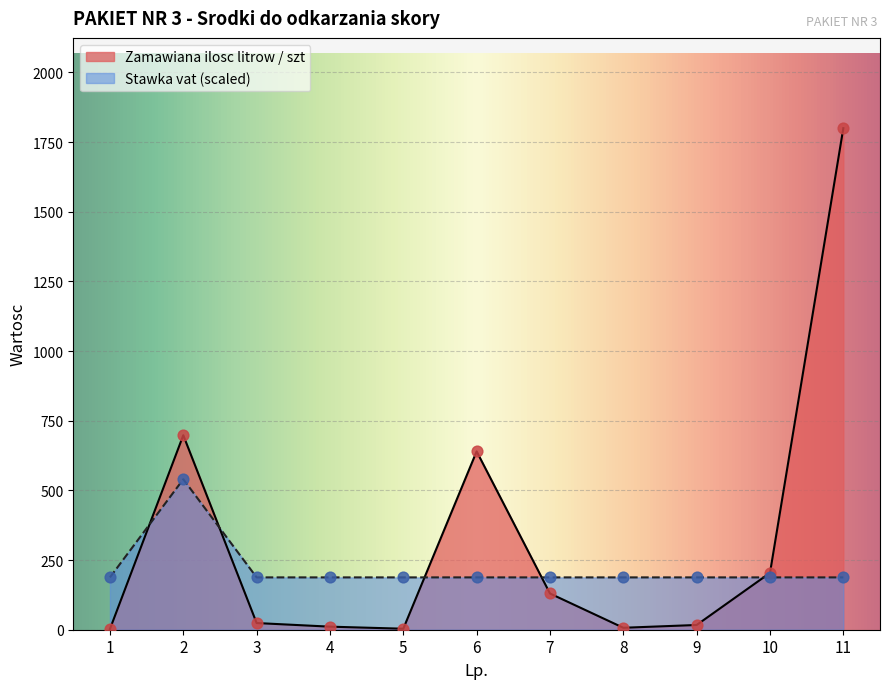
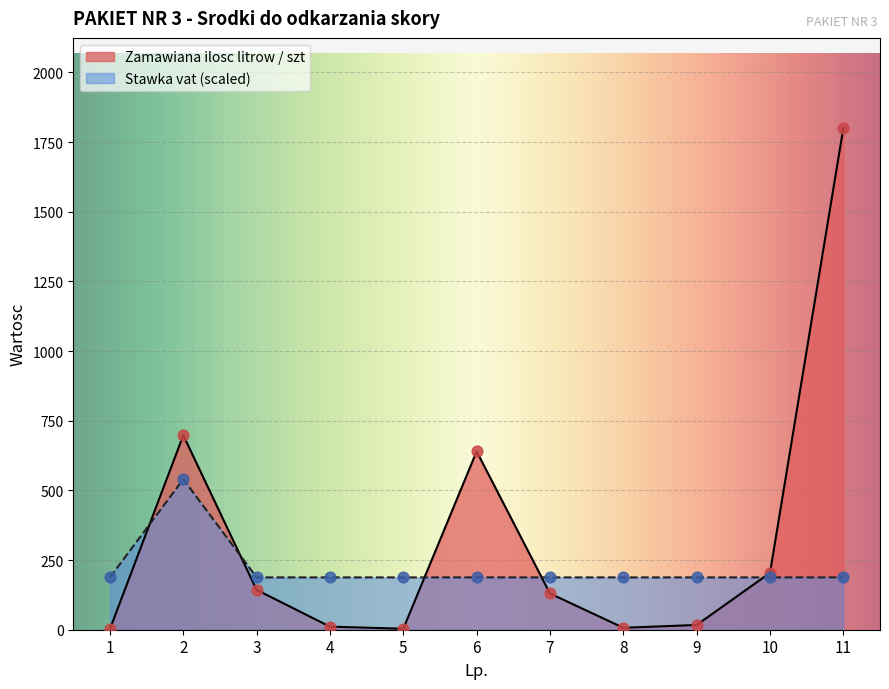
Zamawiana ilosc litrow / szt, 3: 20 -> 140
